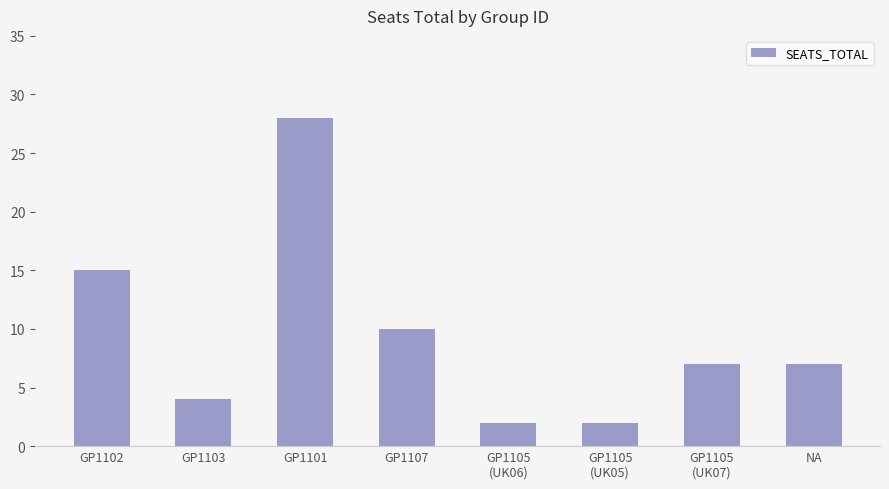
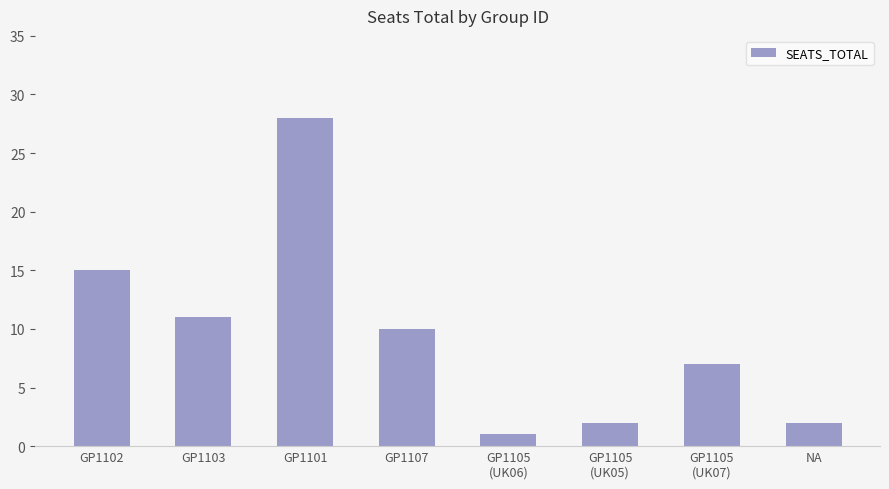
GP1103: 4 -> 11
GP1105 (UK06): 2 -> 1
NA: 7 -> 2
